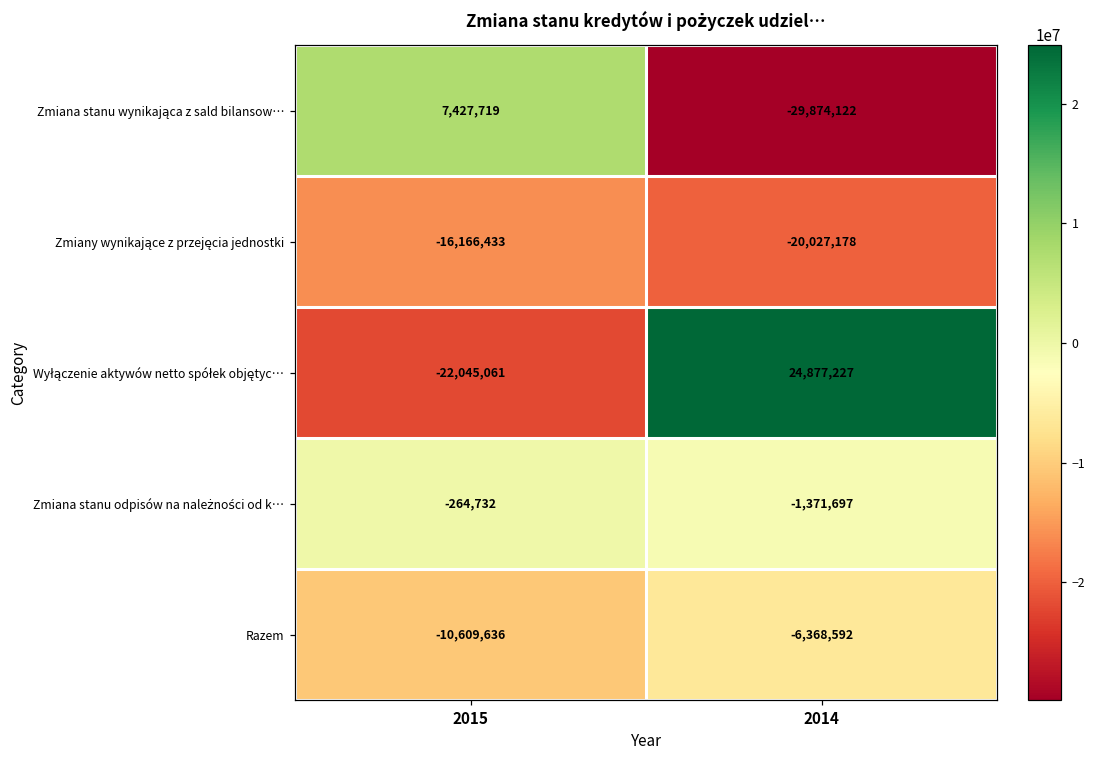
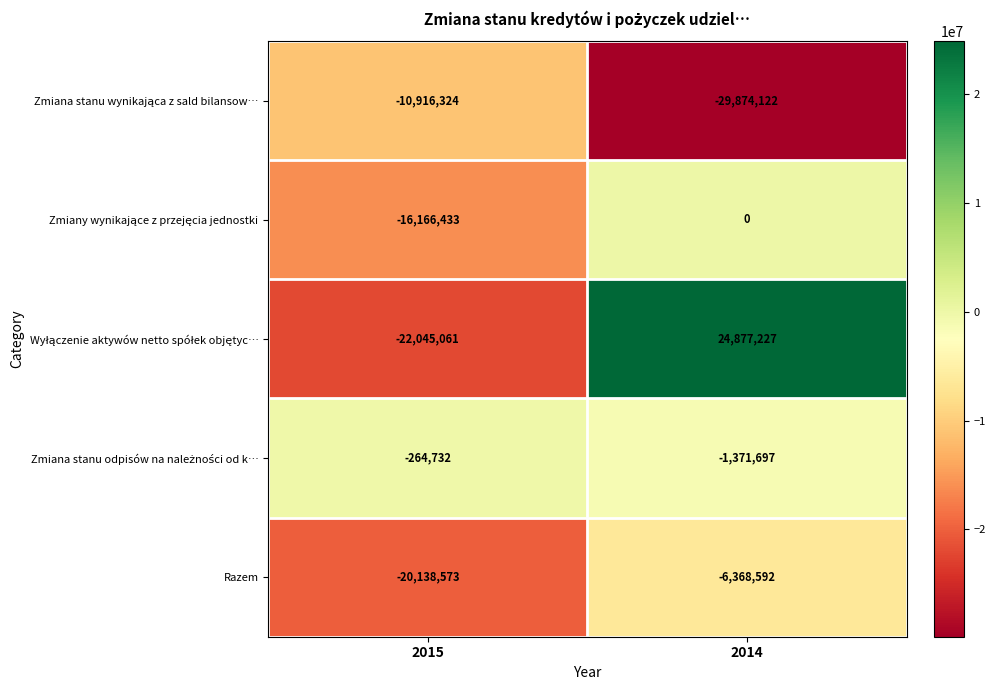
Zmiana stanu wynikająca z sald bilansow…, 2015: 7,427,719 -> -10,916,324
Zmiany wynikające z przejęcia jednostki, 2014: -20,027,178 -> 0
Razem, 2015: -10,609,636 -> -20,138,573
